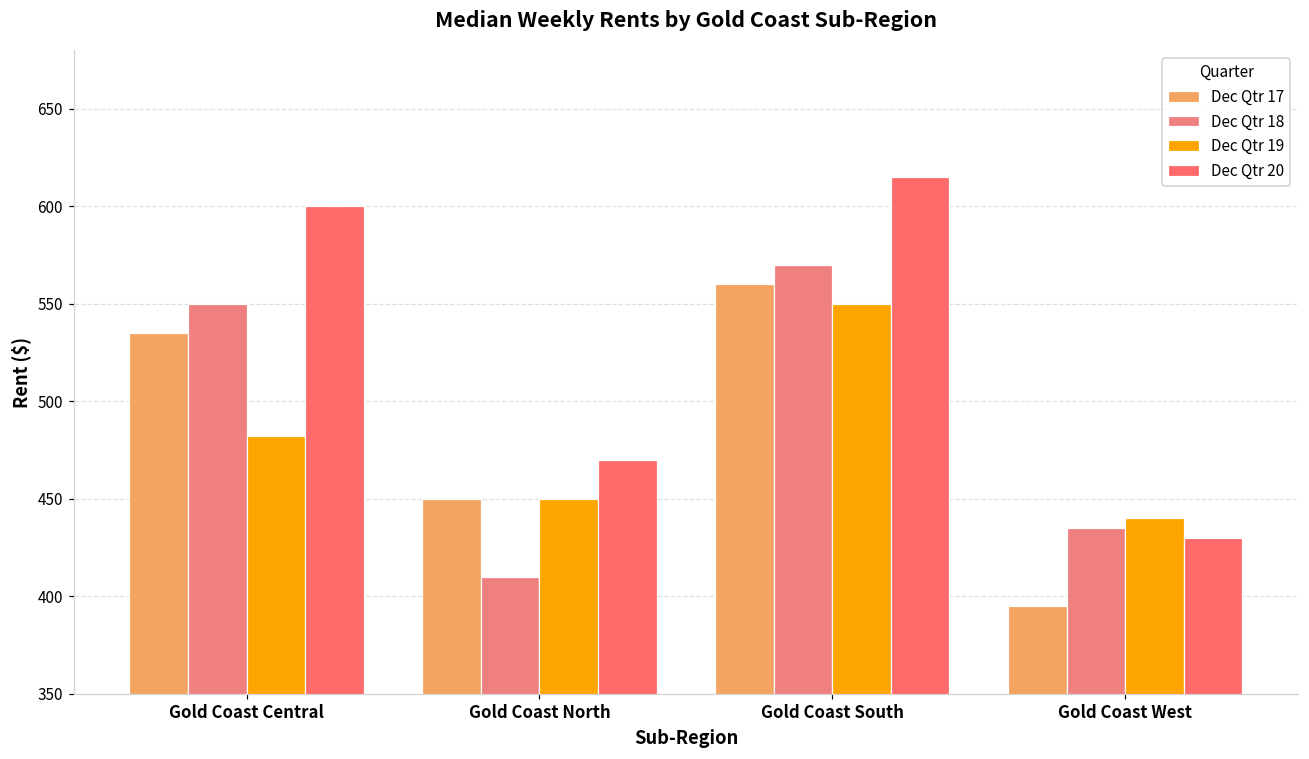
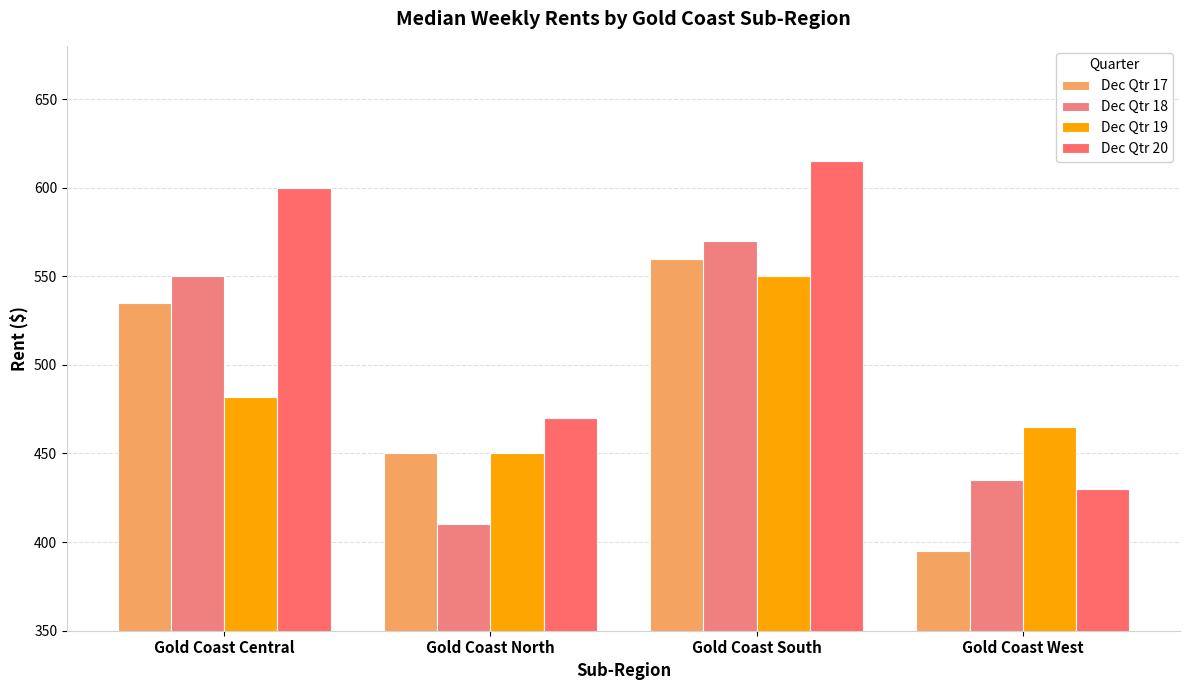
Dec Qtr 19, Gold Coast West: 440 -> 465
